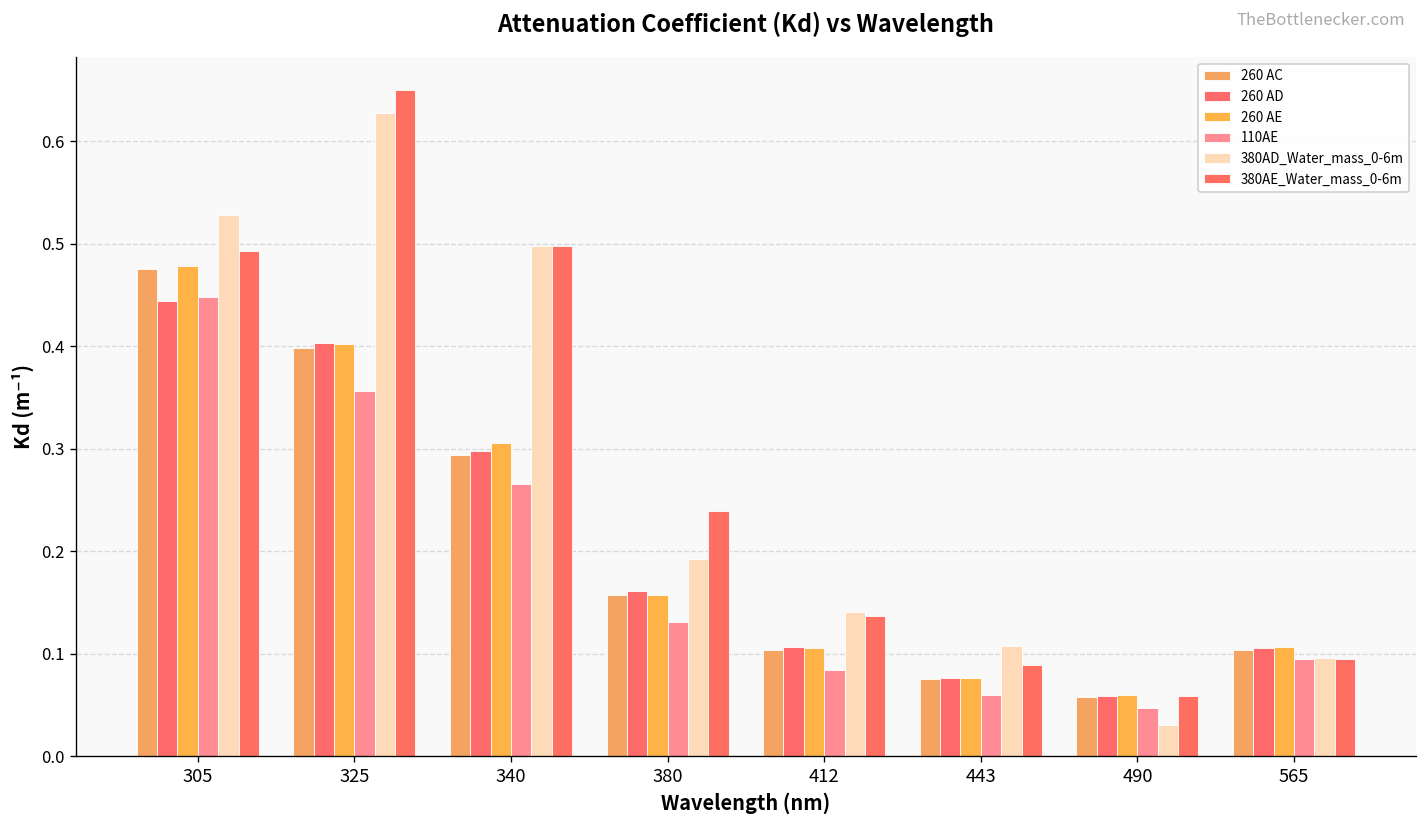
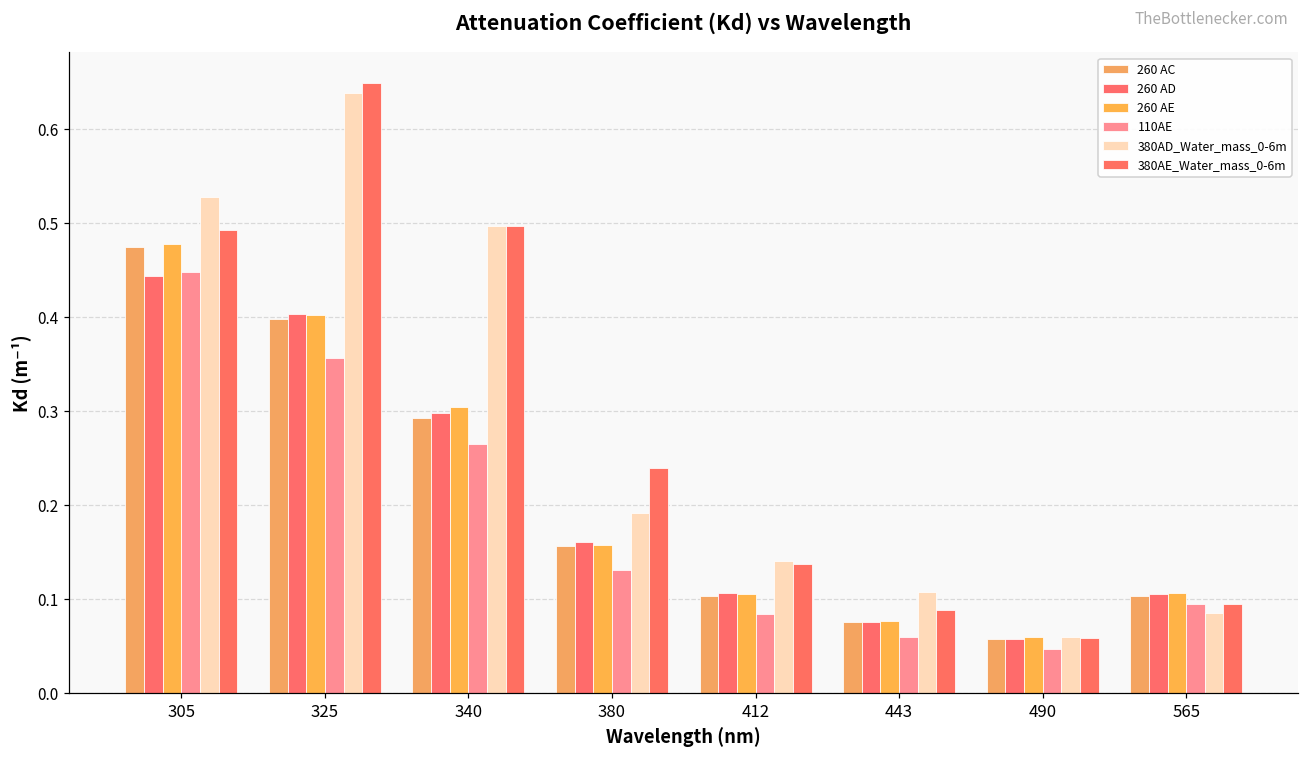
380AD_Water_mass_0-6m, 325: 0.63 -> 0.64
380AD_Water_mass_0-6m, 490: 0.03 -> 0.06
380AD_Water_mass_0-6m, 565: 0.10 -> 0.09
